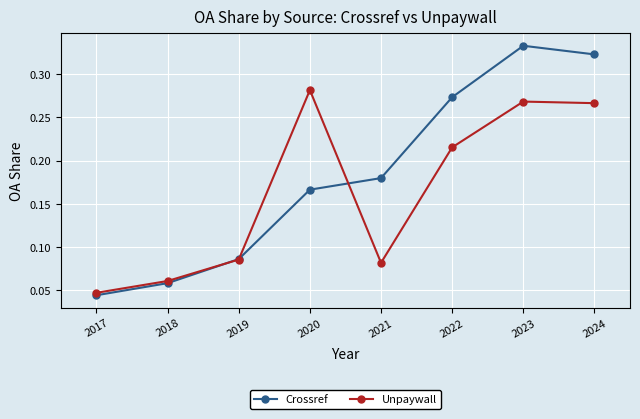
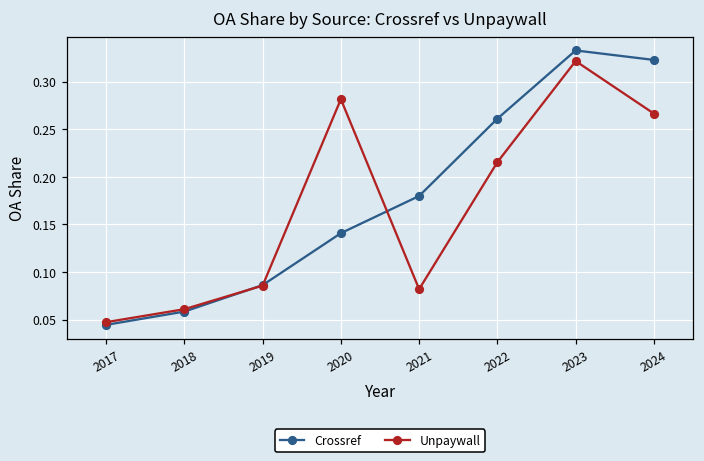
Crossref, 2020: 0.17 -> 0.14
Crossref, 2022: 0.27 -> 0.26
Unpaywall, 2023: 0.27 -> 0.32
